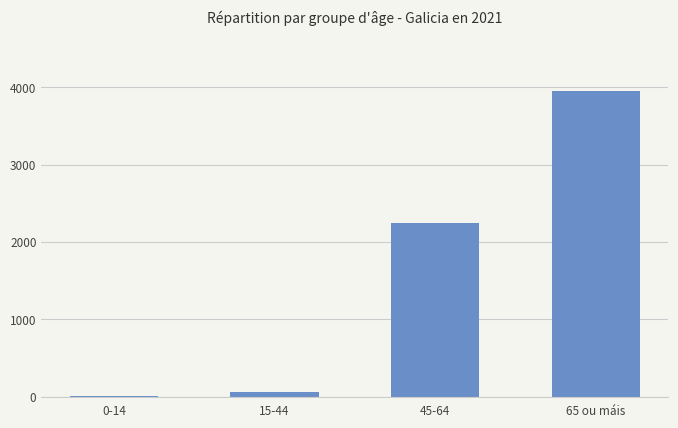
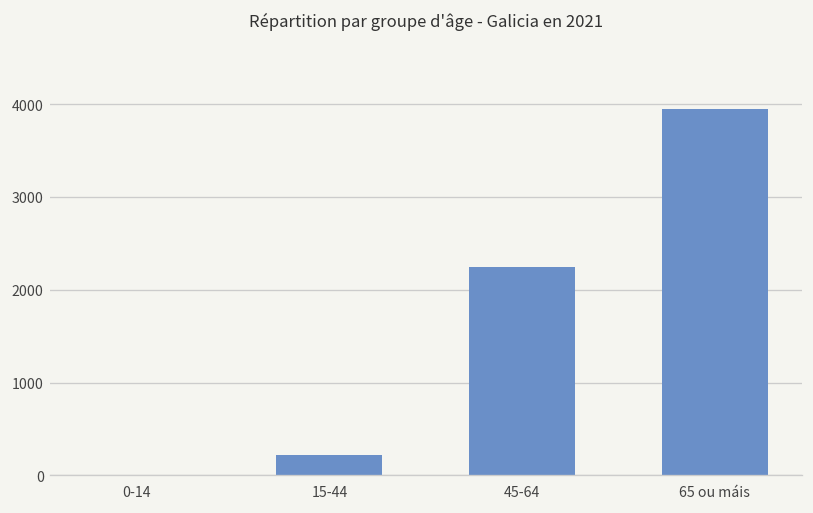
15-44: 100 -> 200
